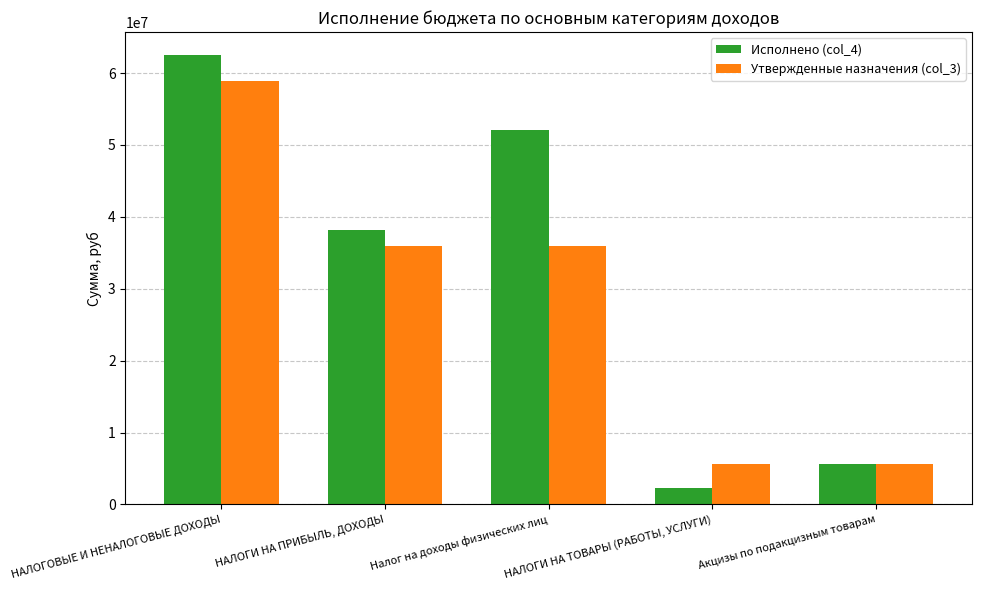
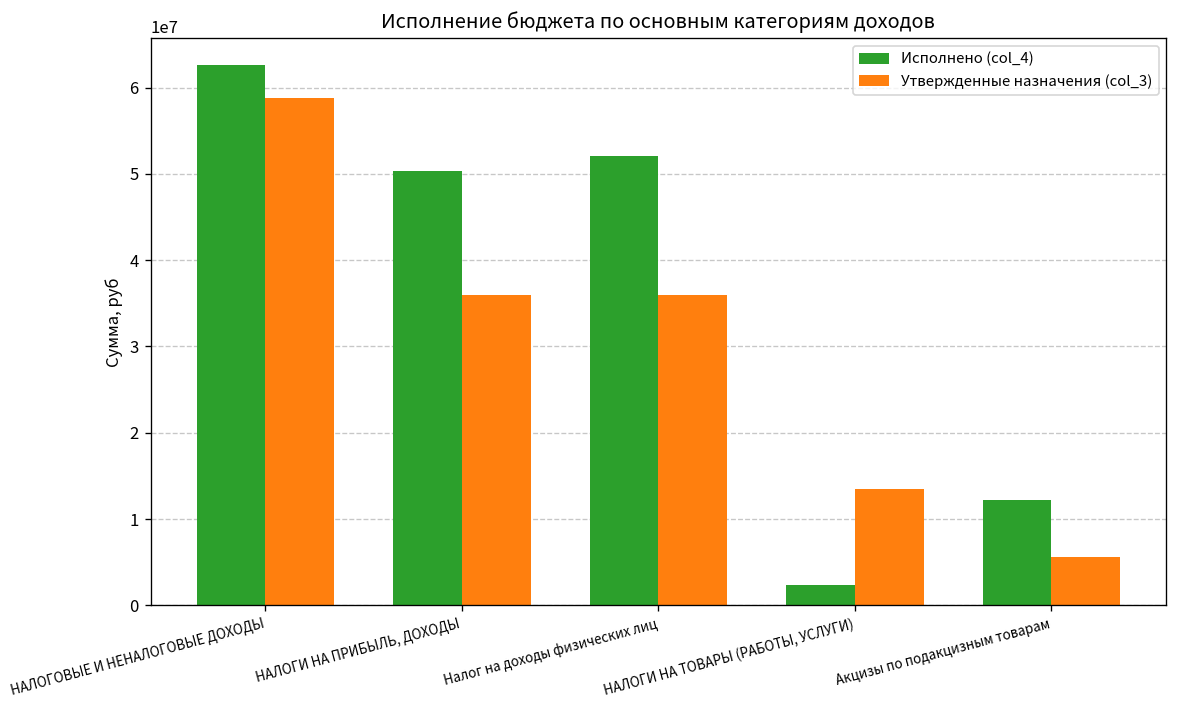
Исполнено (col_4), НАЛОГИ НА ПРИБЫЛЬ, ДОХОДЫ: 38000000 -> 50000000
Утвержденные назначения (col_3), НАЛОГИ НА ТОВАРЫ (РАБОТЫ, УСЛУГИ): 6000000 -> 13000000
Исполнено (col_4), Акцизы по подакцизным товарам: 6000000 -> 12000000
